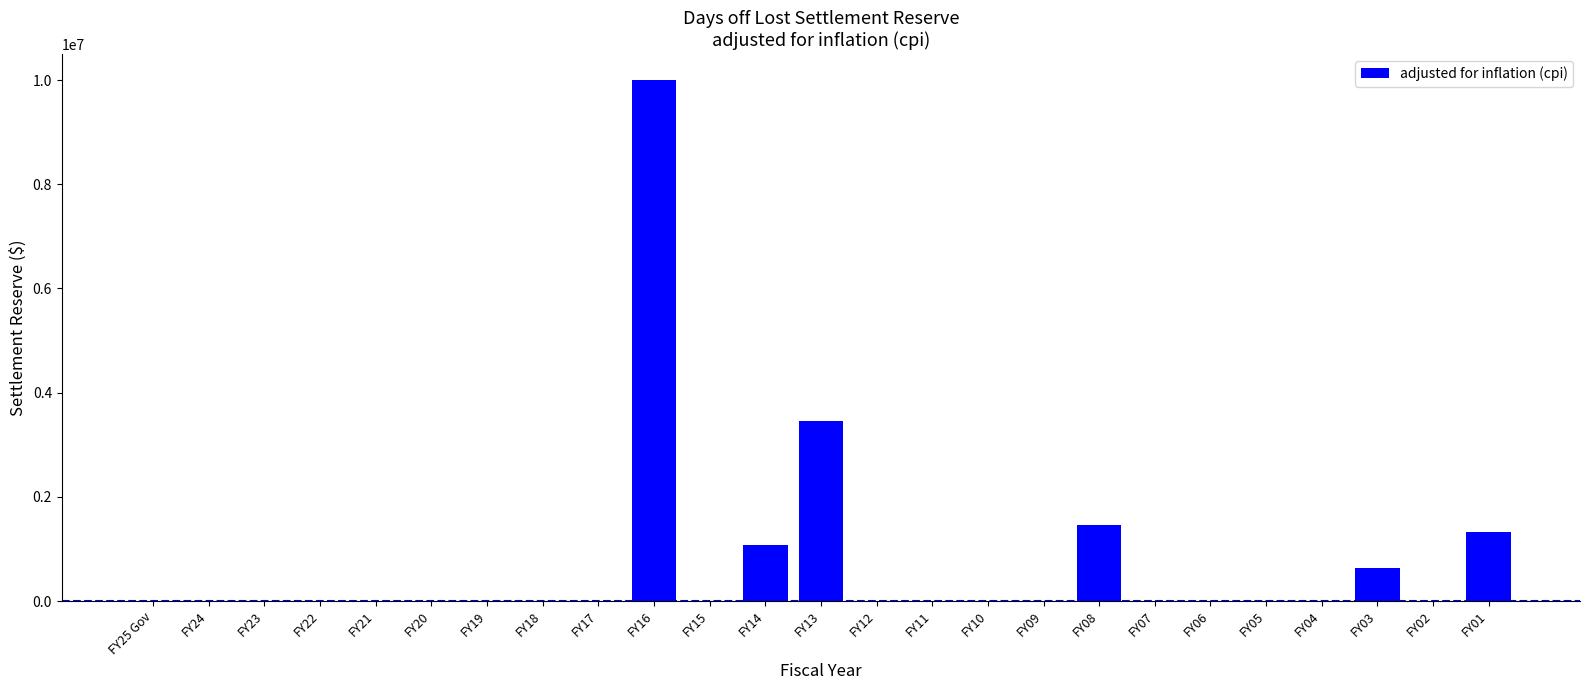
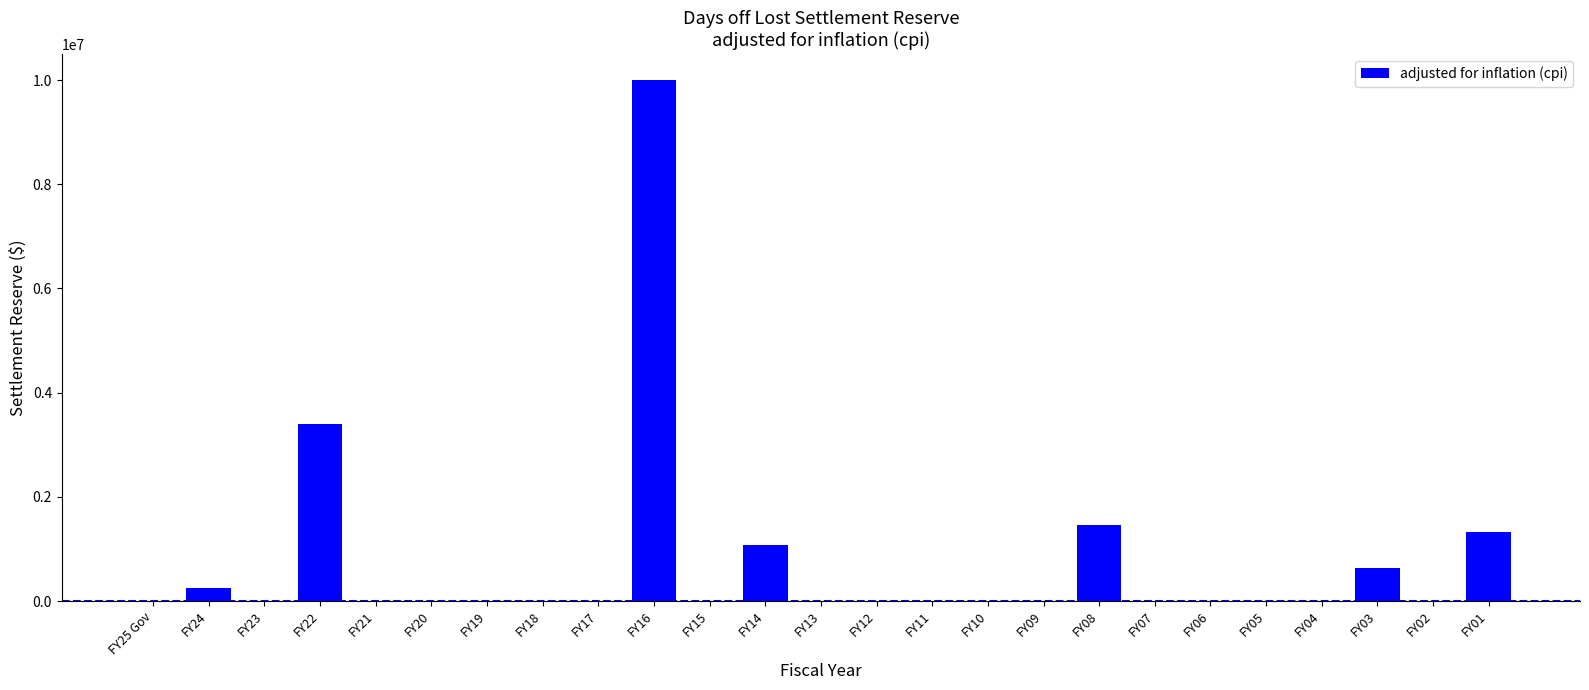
FY24: 0 -> 300000
FY22: 0 -> 3400000
FY13: 3500000 -> 0
